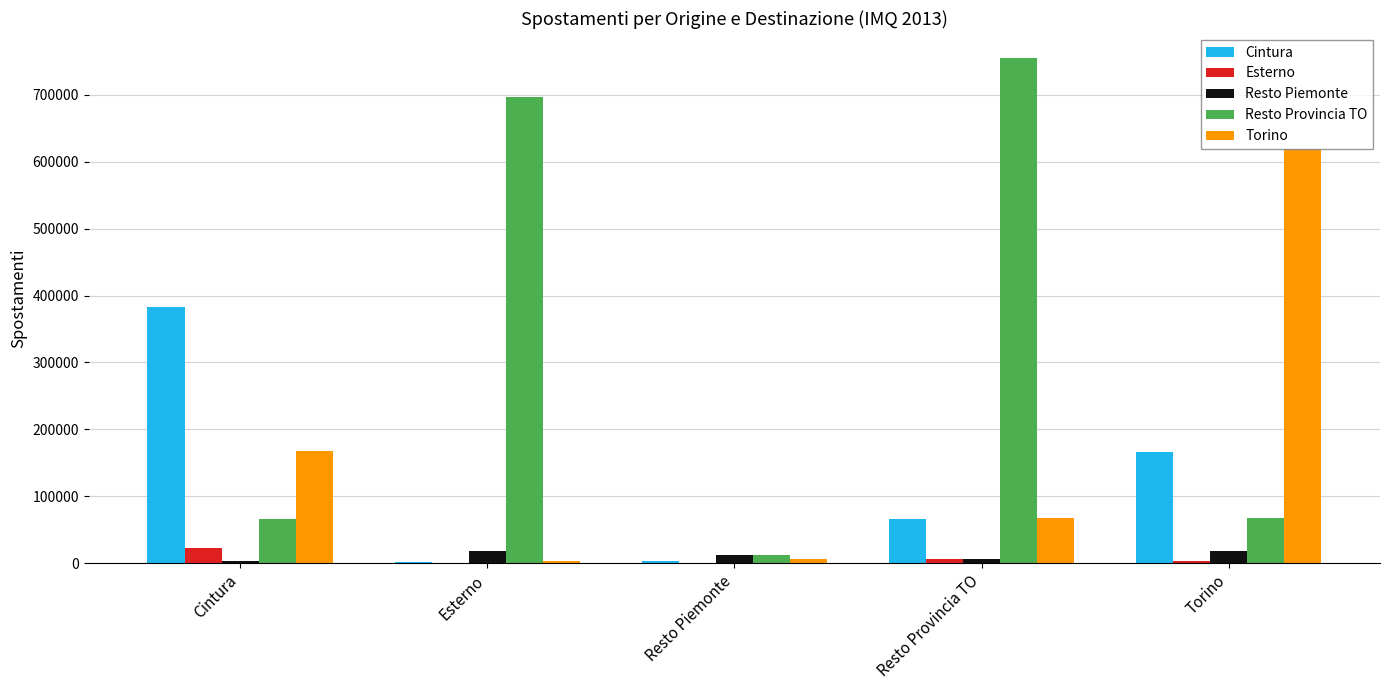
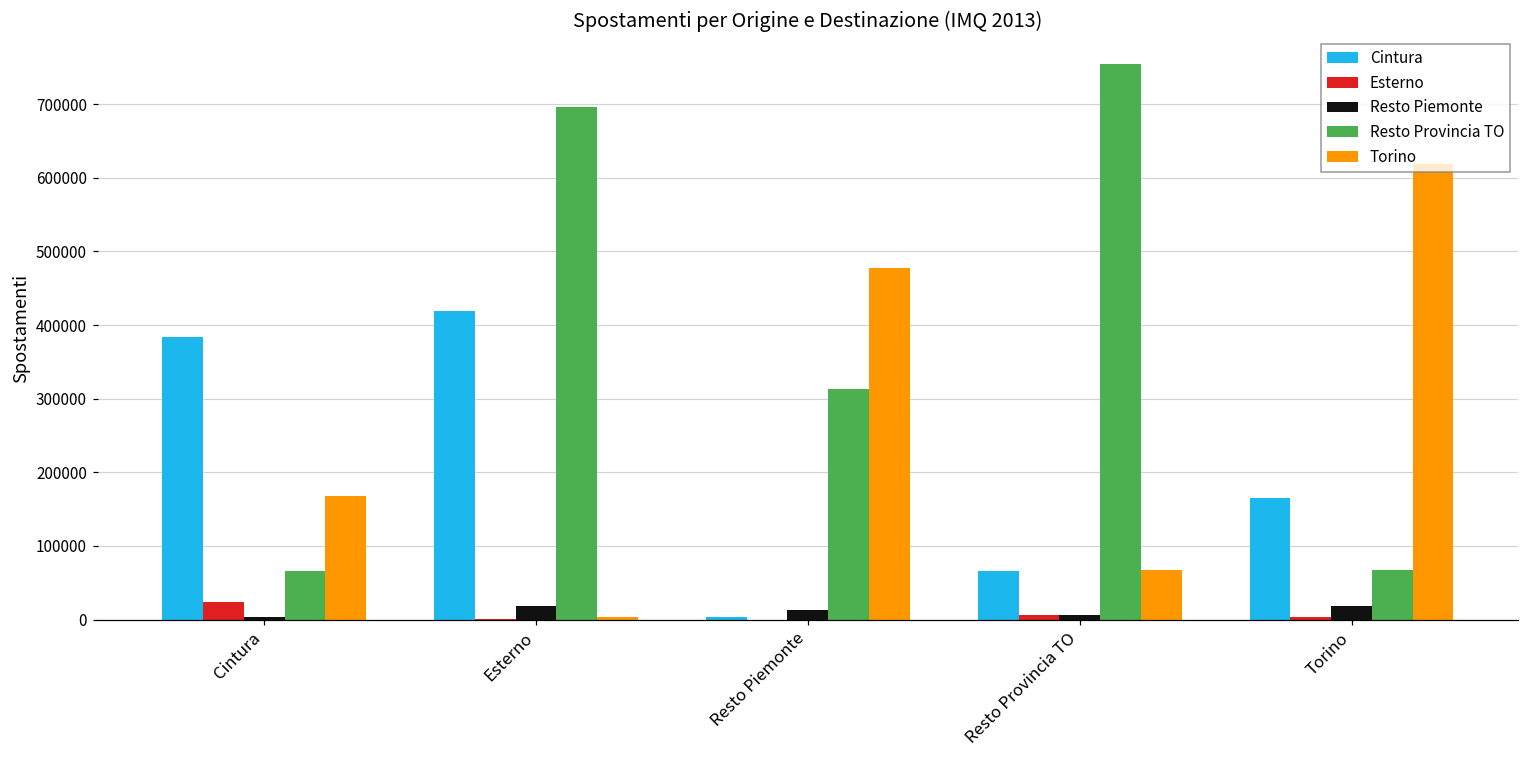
Cintura, Esterno: 0 -> 420000
Resto Provincia TO, Resto Piemonte: 10000 -> 310000
Torino, Resto Piemonte: 10000 -> 480000
